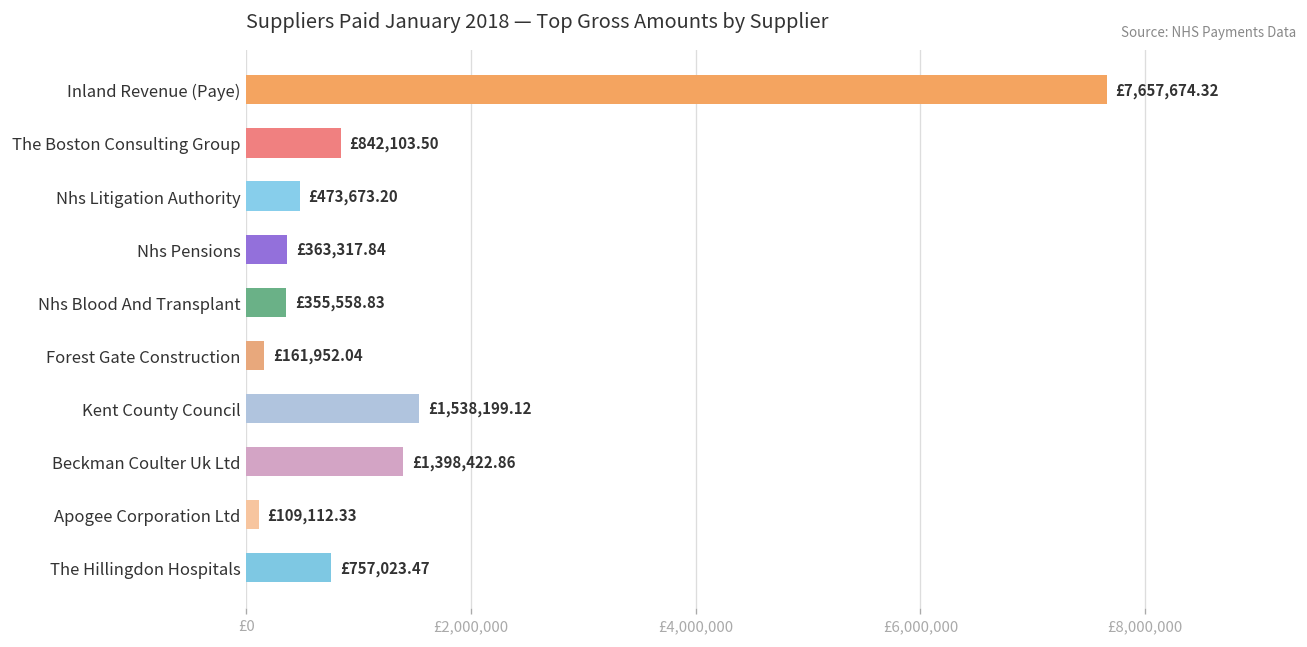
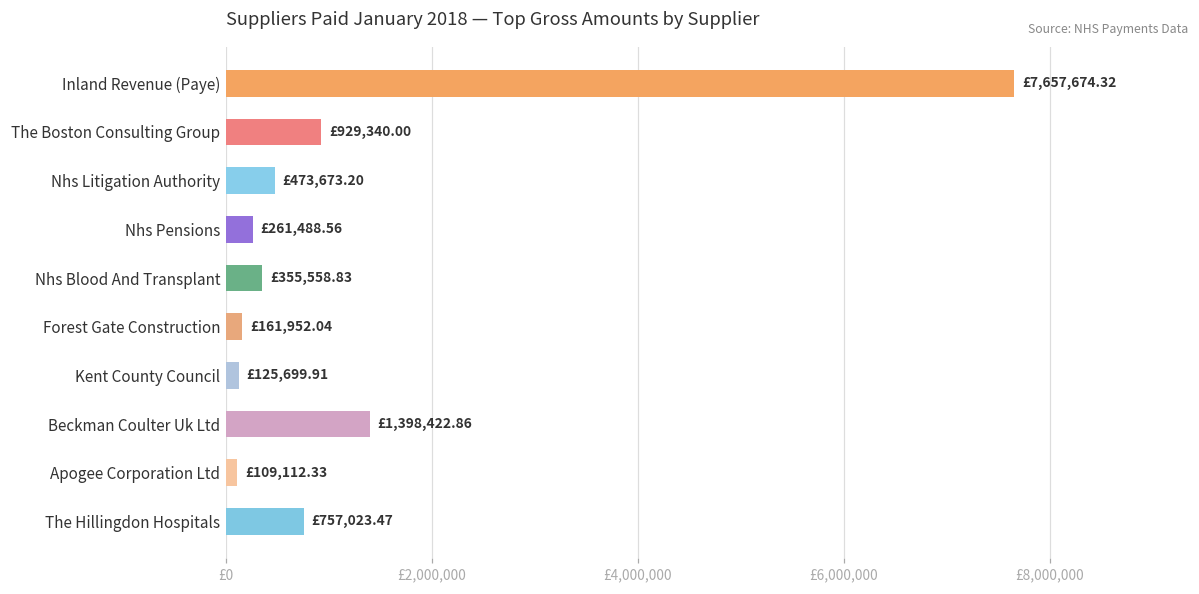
The Boston Consulting Group: £842,103.50 -> £929,340.00
Nhs Pensions: £363,317.84 -> £261,488.56
Kent County Council: £1,538,199.12 -> £125,699.91
